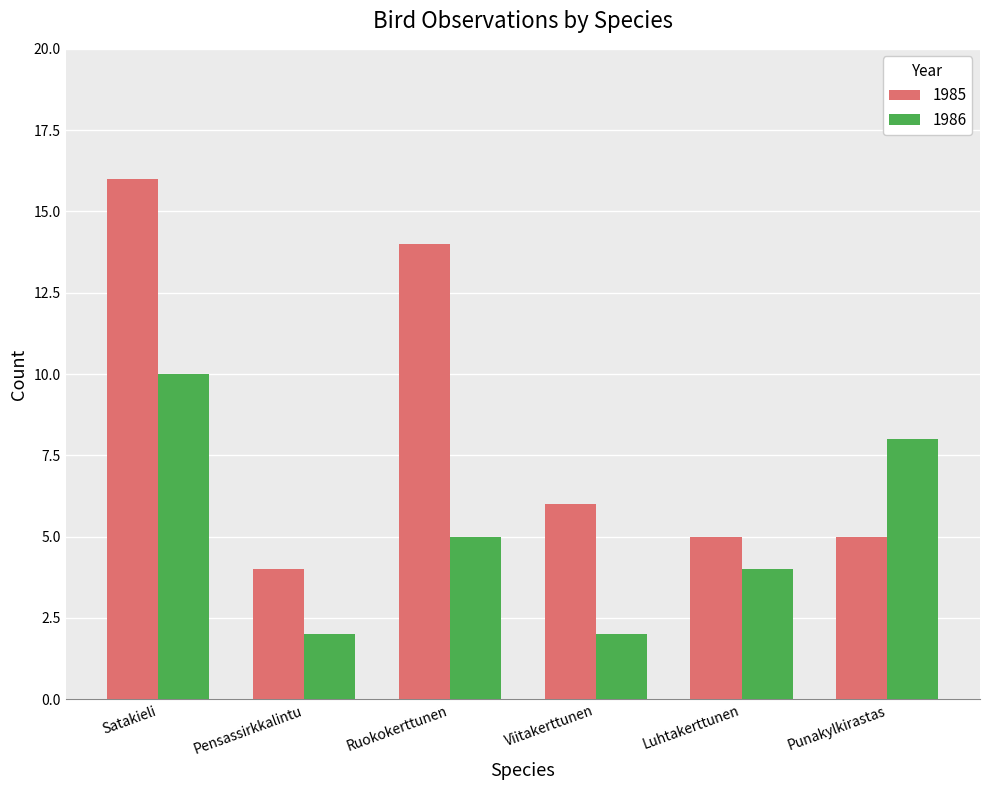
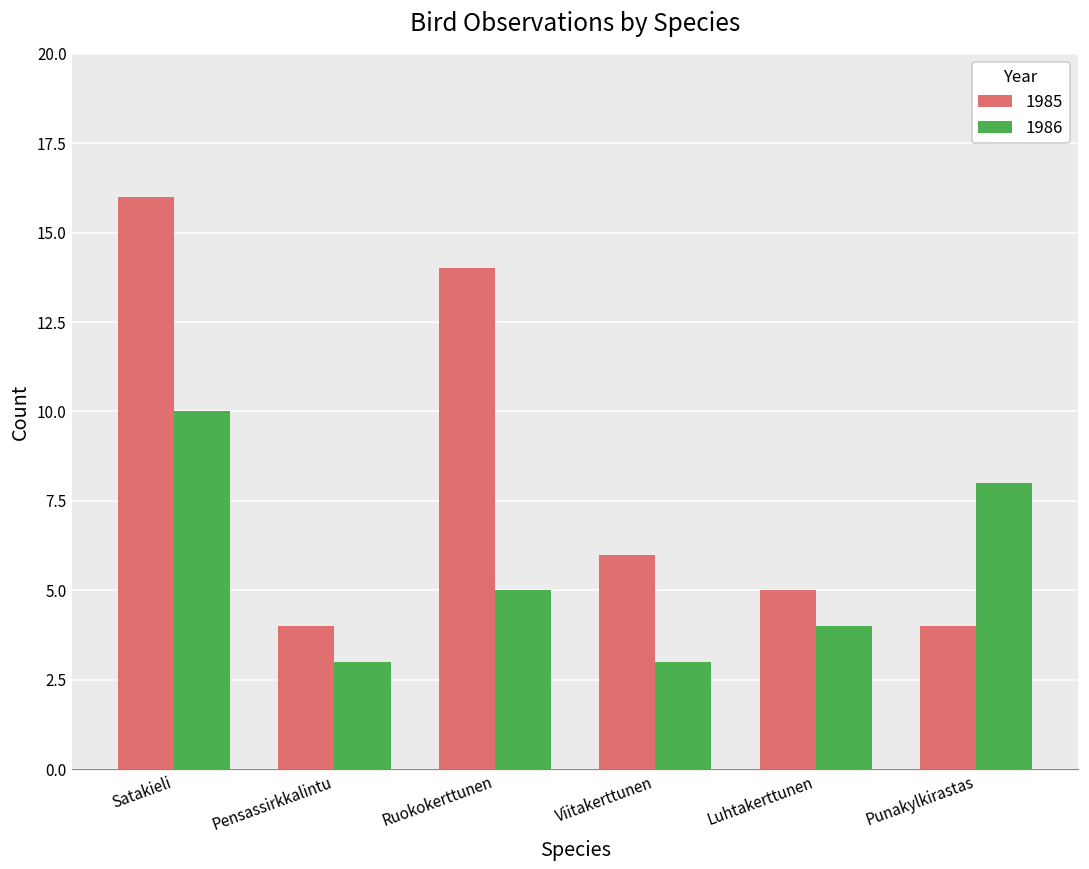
1986, Pensassirkkalintu: 2 -> 3
1986, Viitakerttunen: 2 -> 3
1985, Punakylkirastas: 5 -> 4
